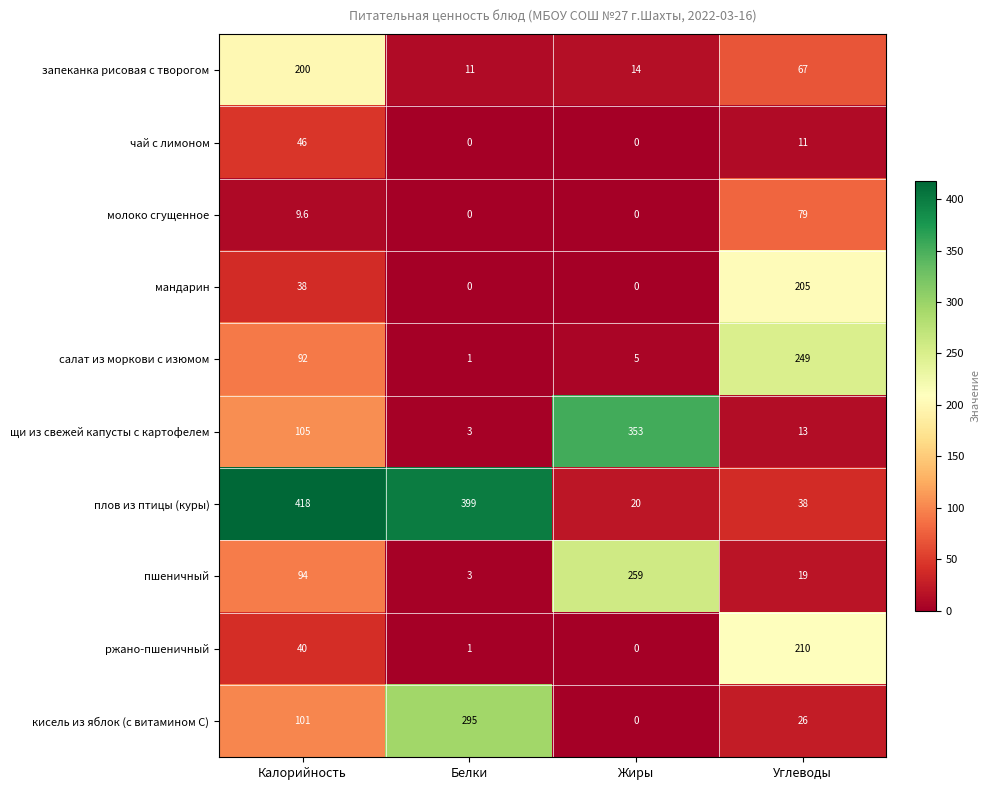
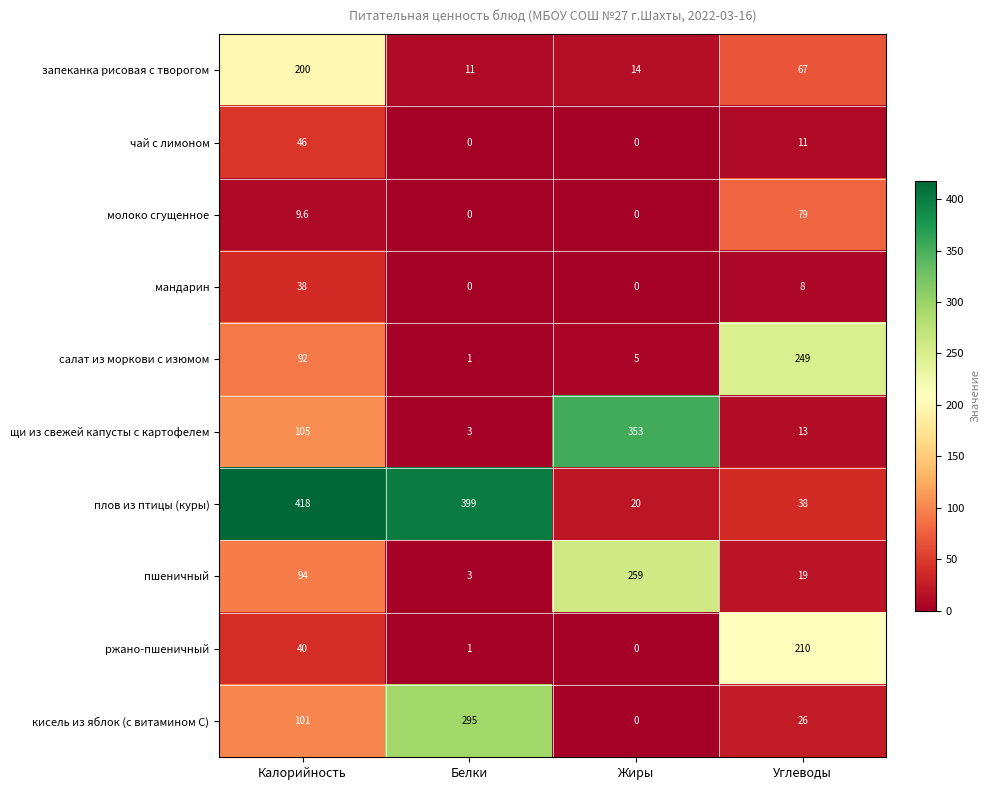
мандарин, Углеводы: 205 -> 8
